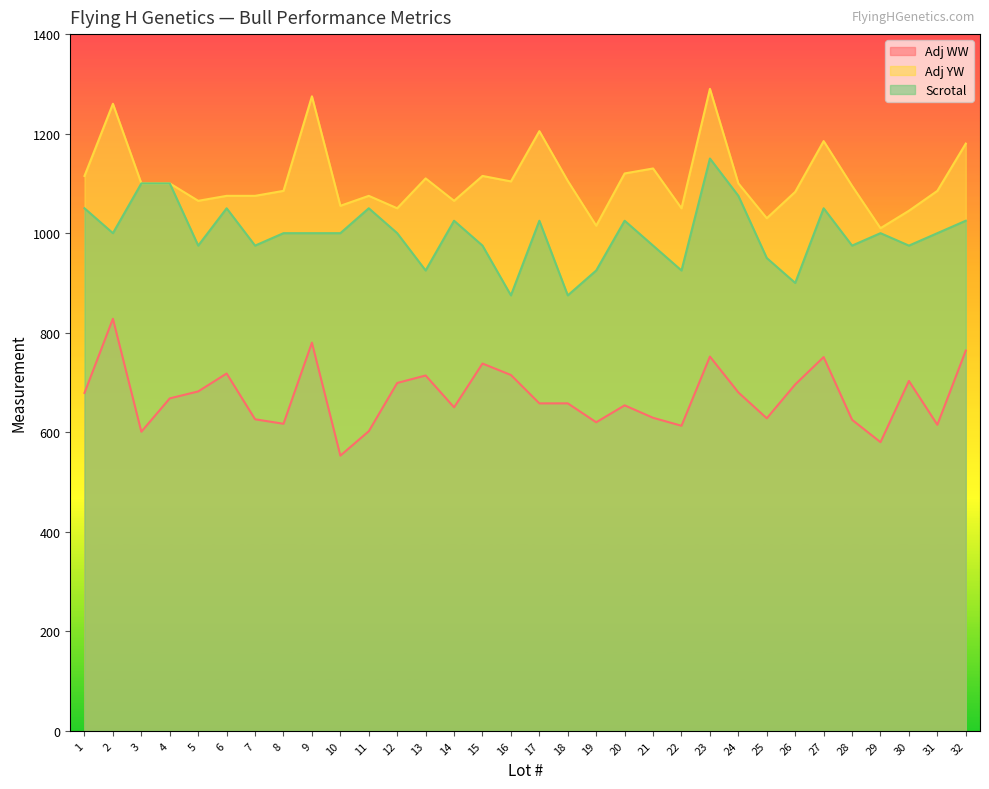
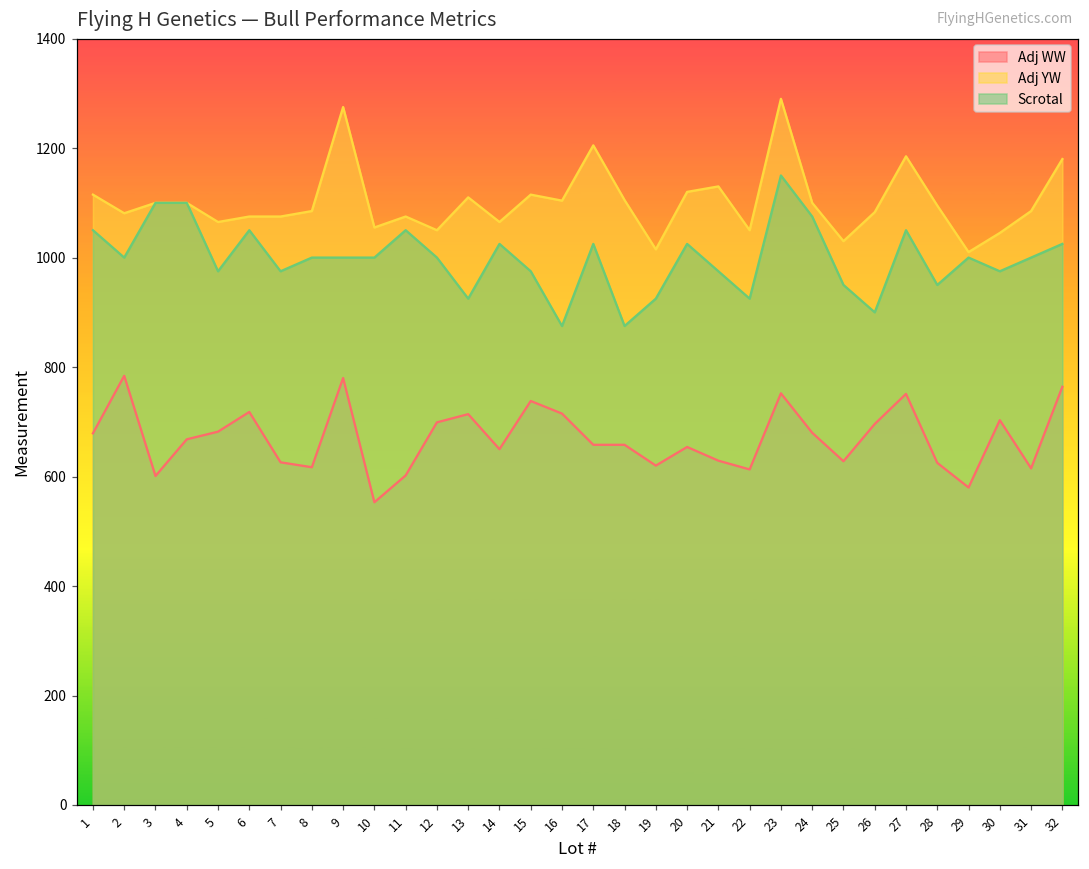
Adj WW, 2: 830 -> 780
Adj YW, 2: 1260 -> 1080
Scrotal, 28: 980 -> 950
